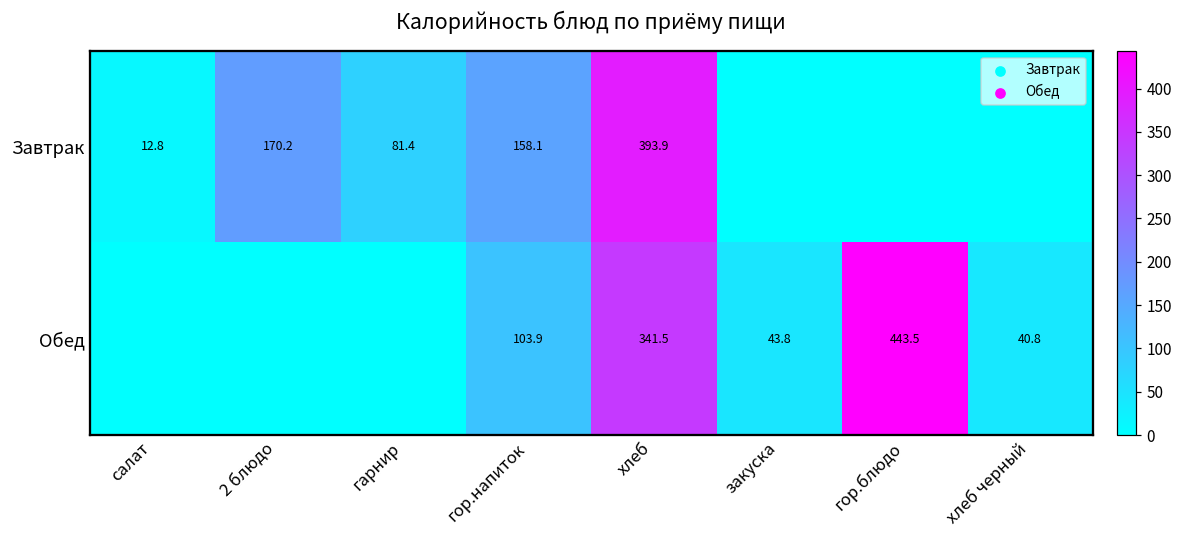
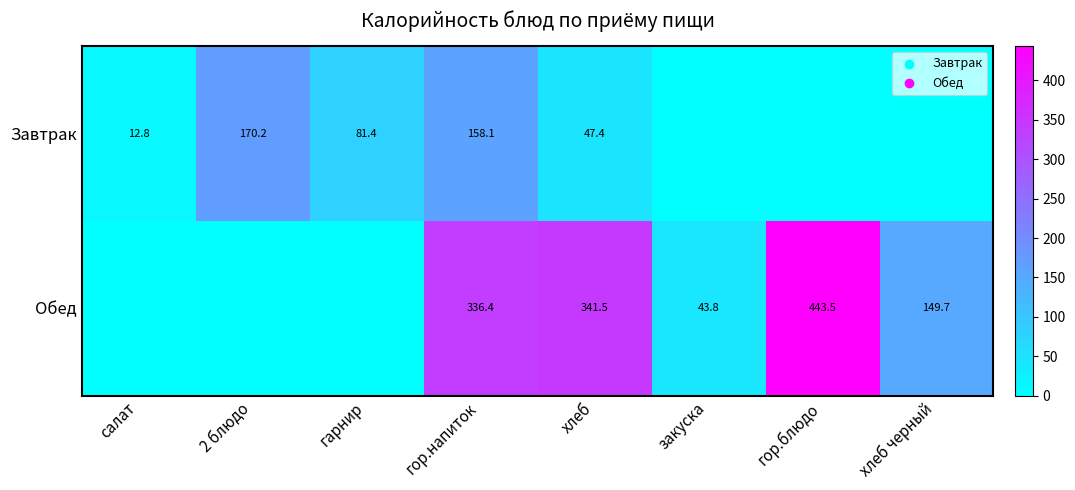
Завтрак, хлеб: 393.9 -> 47.4
Обед, гор.напиток: 103.9 -> 336.4
Обед, хлеб черный: 40.8 -> 149.7
